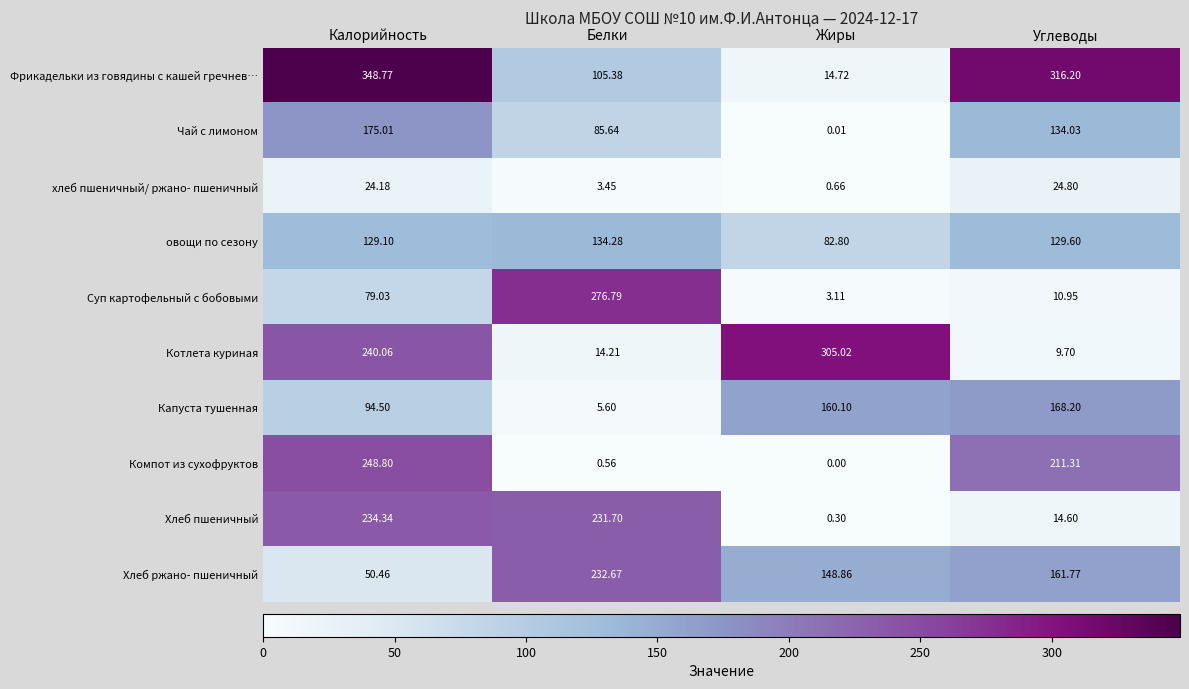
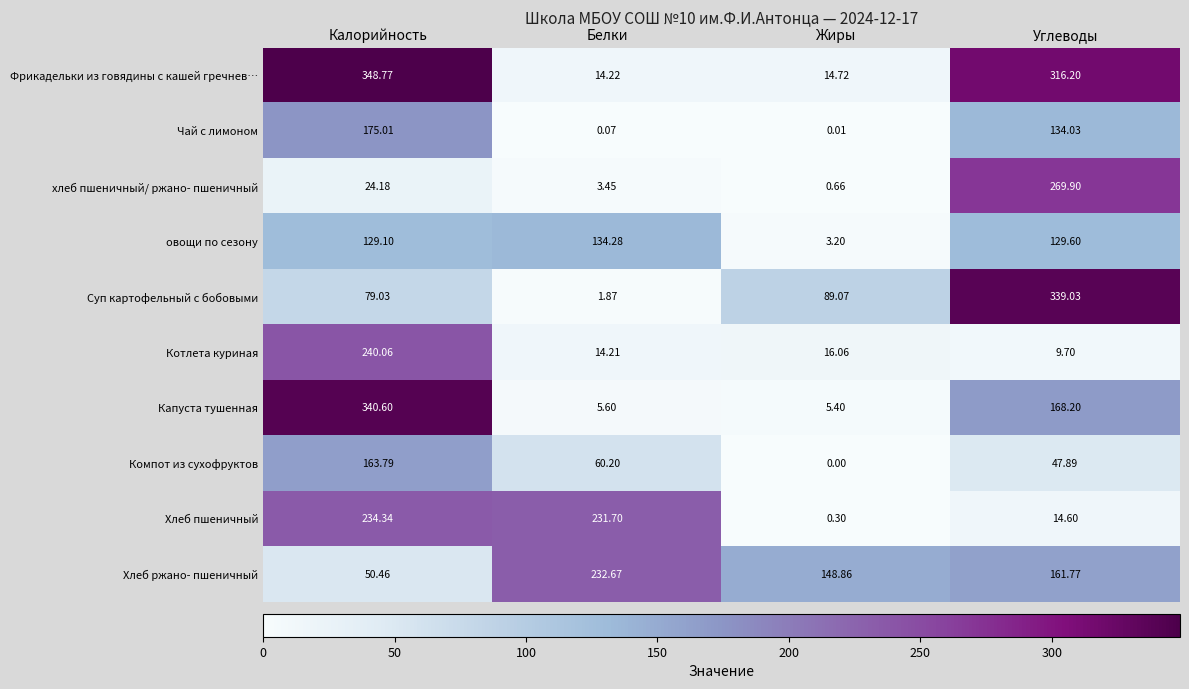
Фрикадельки из говядины с кашей гречнев…, Белки: 105.38 -> 14.22
Чай с лимоном, Белки: 85.64 -> 0.07
хлеб пшеничный/ ржано- пшеничный, Углеводы: 24.80 -> 269.90
овощи по сезону, Жиры: 82.80 -> 3.20
Суп картофельный с бобовыми, Белки: 276.79 -> 1.87
Суп картофельный с бобовыми, Жиры: 3.11 -> 89.07
Суп картофельный с бобовыми, Углеводы: 10.95 -> 339.03
Котлета куриная, Жиры: 305.02 -> 16.06
Капуста тушенная, Калорийность: 94.50 -> 340.60
Капуста тушенная, Жиры: 160.10 -> 5.40
Компот из сухофруктов, Калорийность: 248.80 -> 163.79
Компот из сухофруктов, Белки: 0.56 -> 60.20
Компот из сухофруктов, Углеводы: 211.31 -> 47.89
